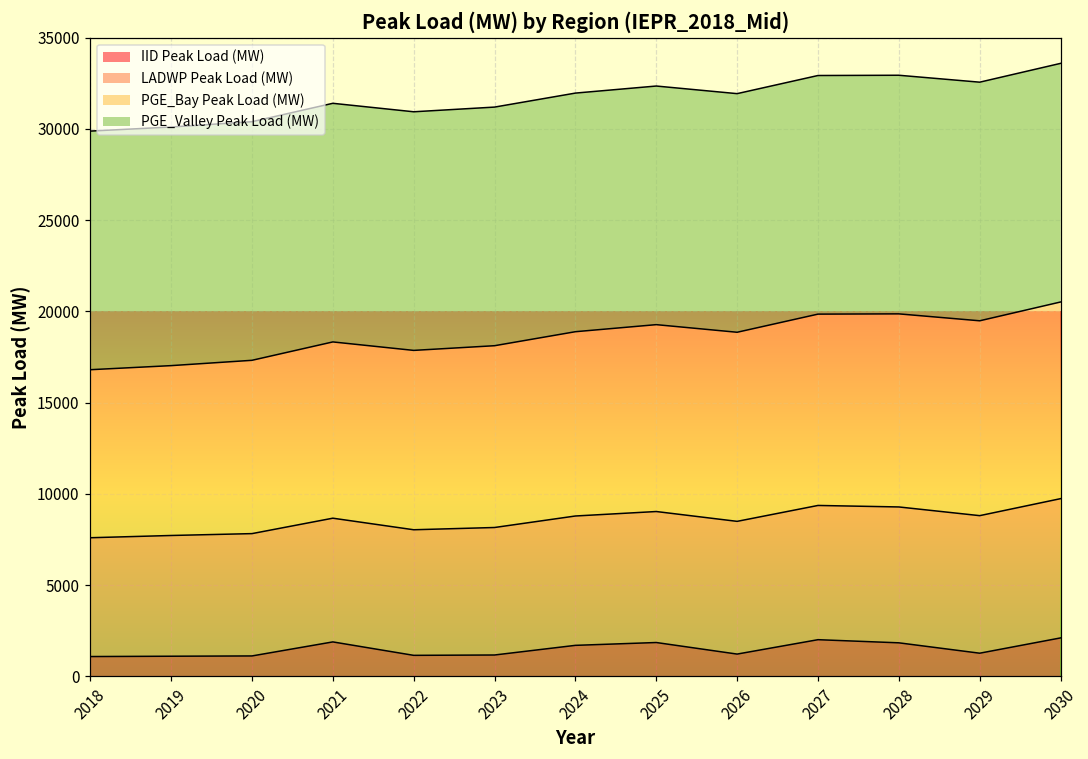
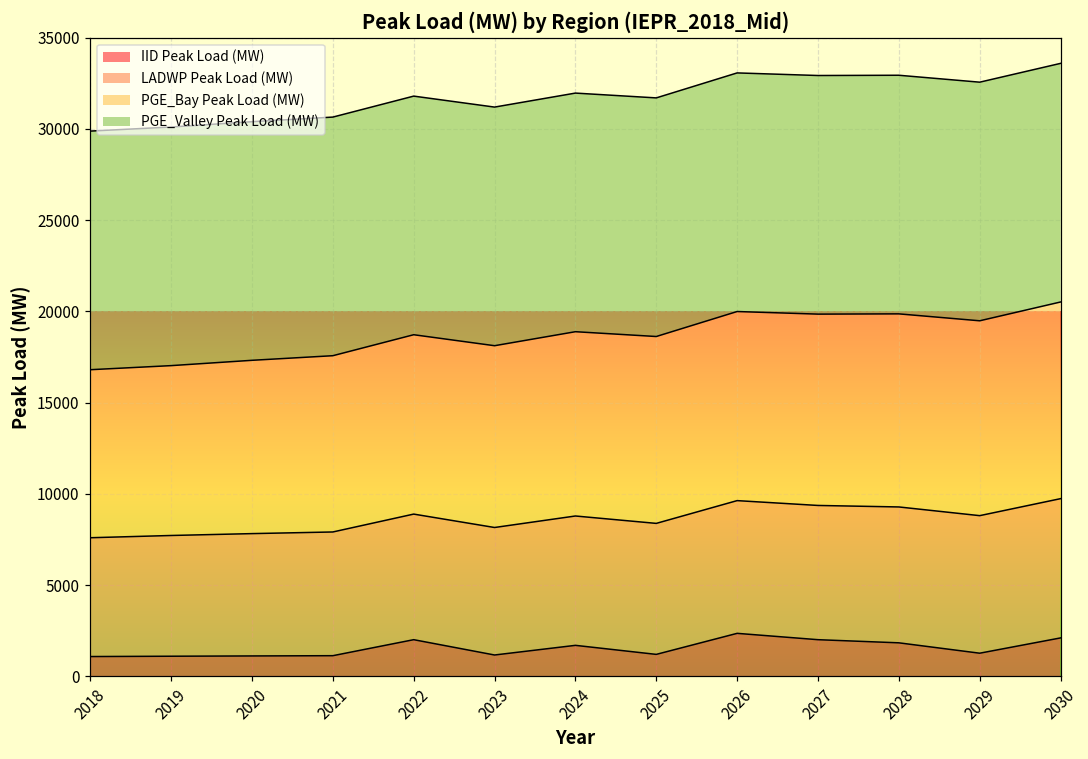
IID Peak Load (MW), 2021: 1900 -> 1100
IID Peak Load (MW), 2022: 1200 -> 2000
IID Peak Load (MW), 2025: 1900 -> 1200
IID Peak Load (MW), 2026: 1200 -> 2400
